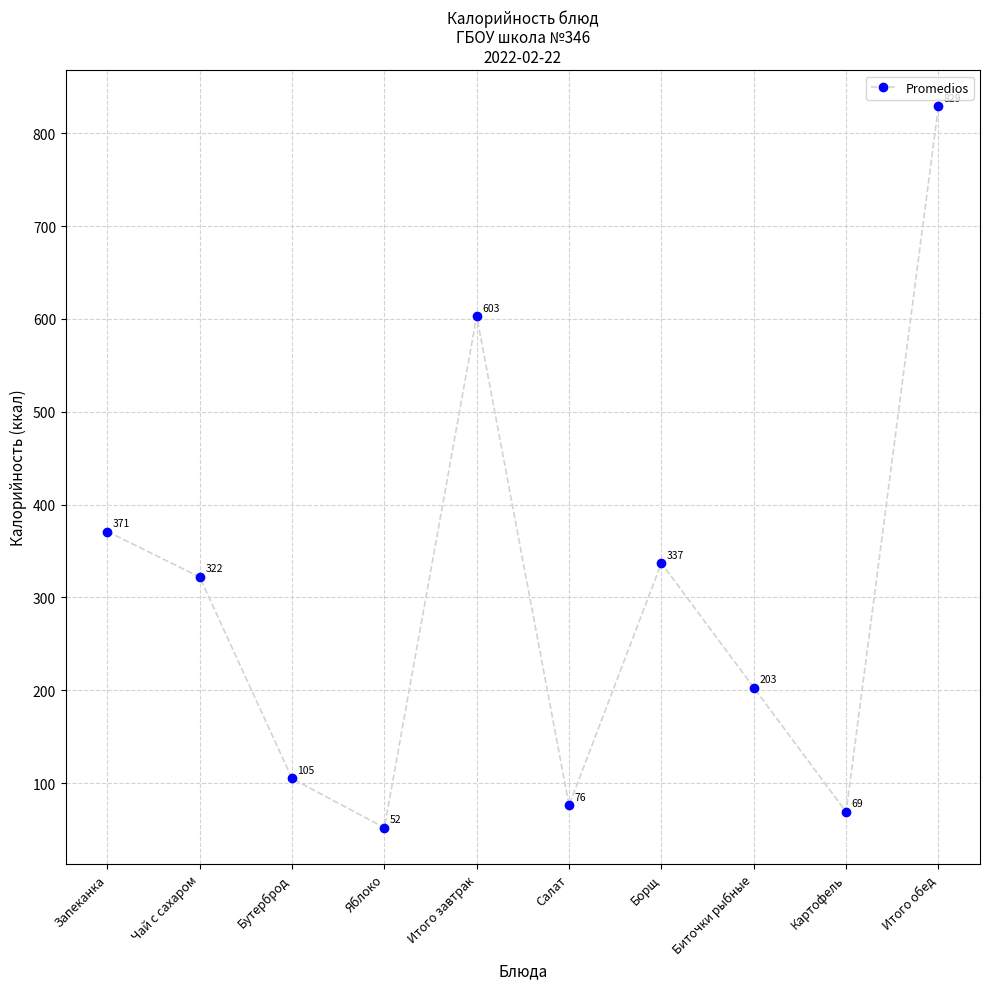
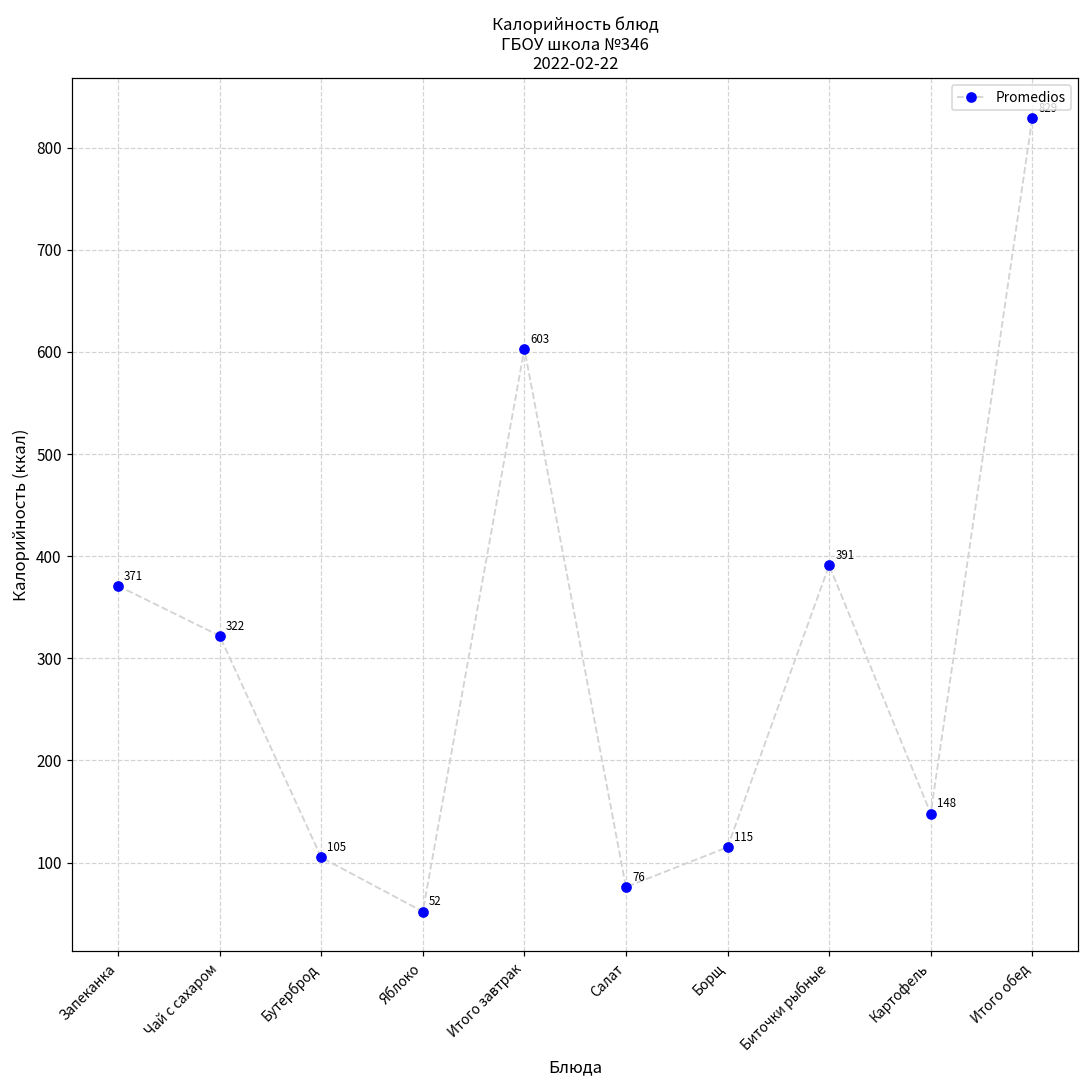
Борщ: 337 -> 115
Биточки рыбные: 203 -> 391
Картофель: 69 -> 148
